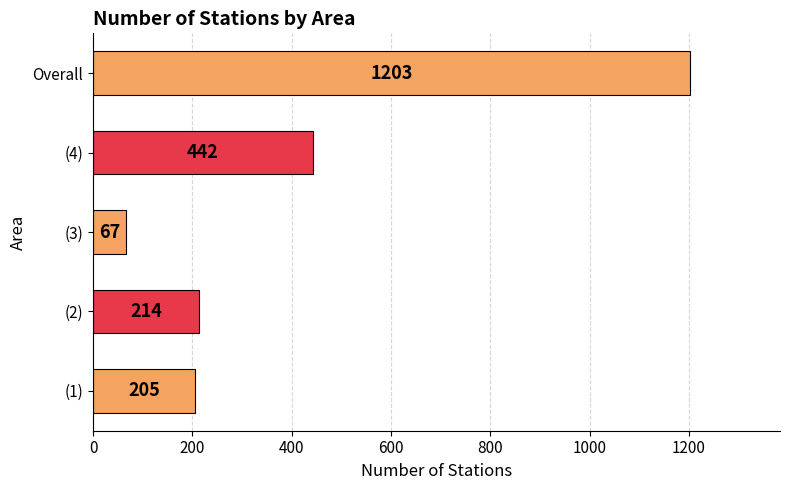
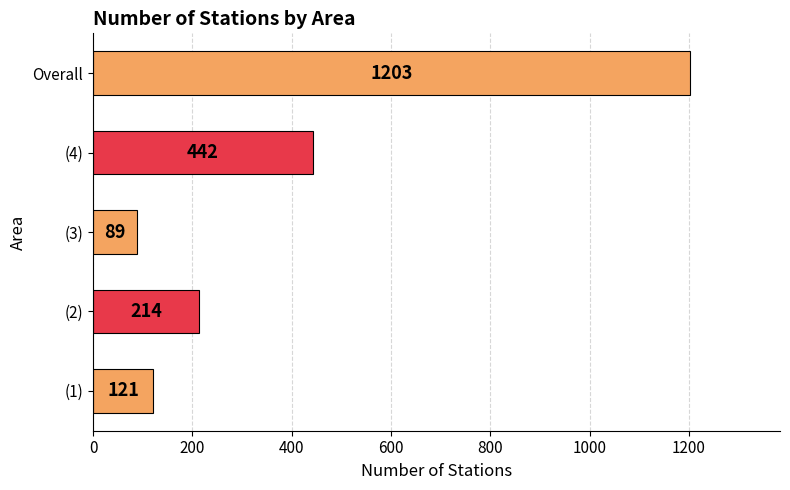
(3): 67 -> 89
(1): 205 -> 121
